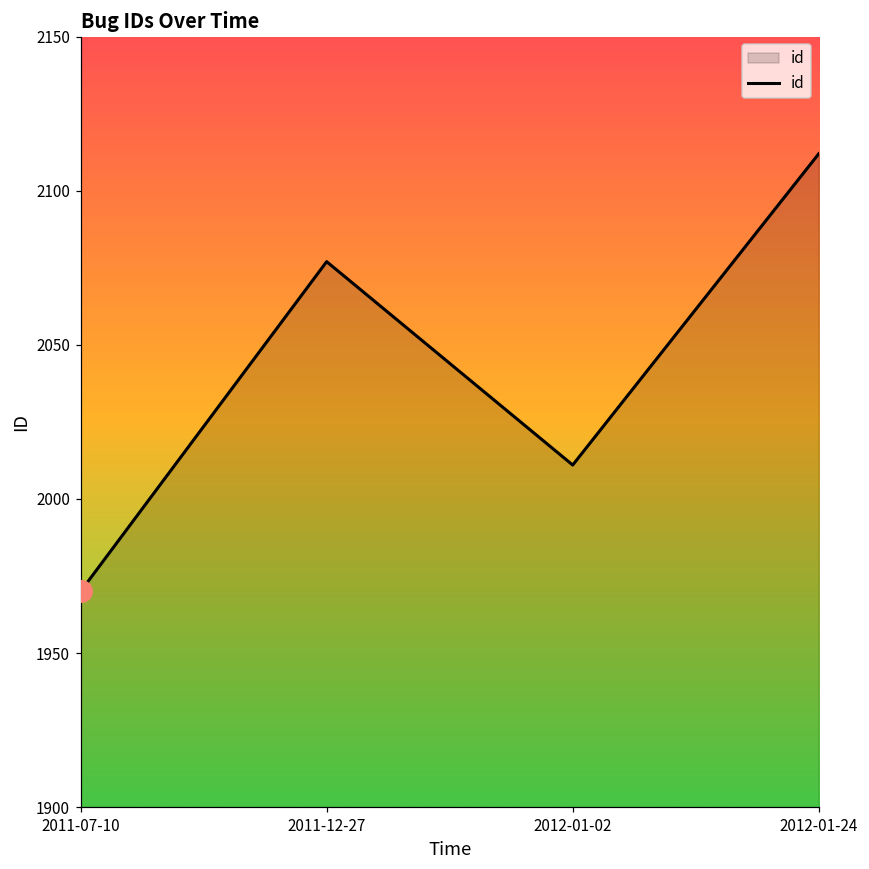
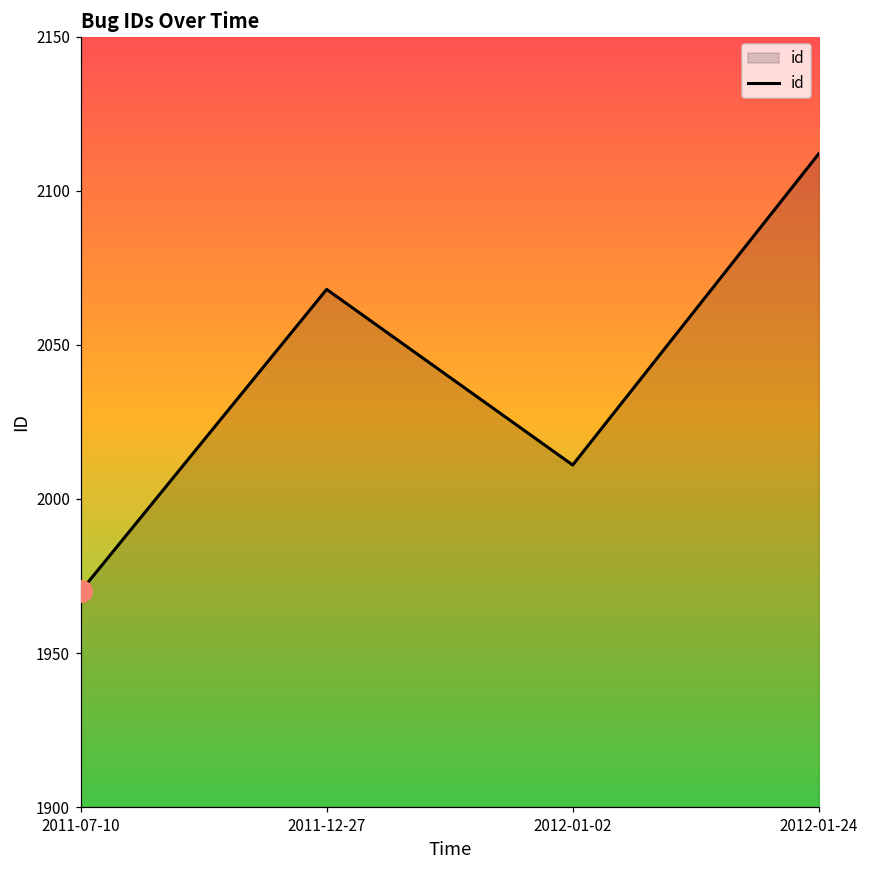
id, 2011-12-27: 2077 -> 2068
